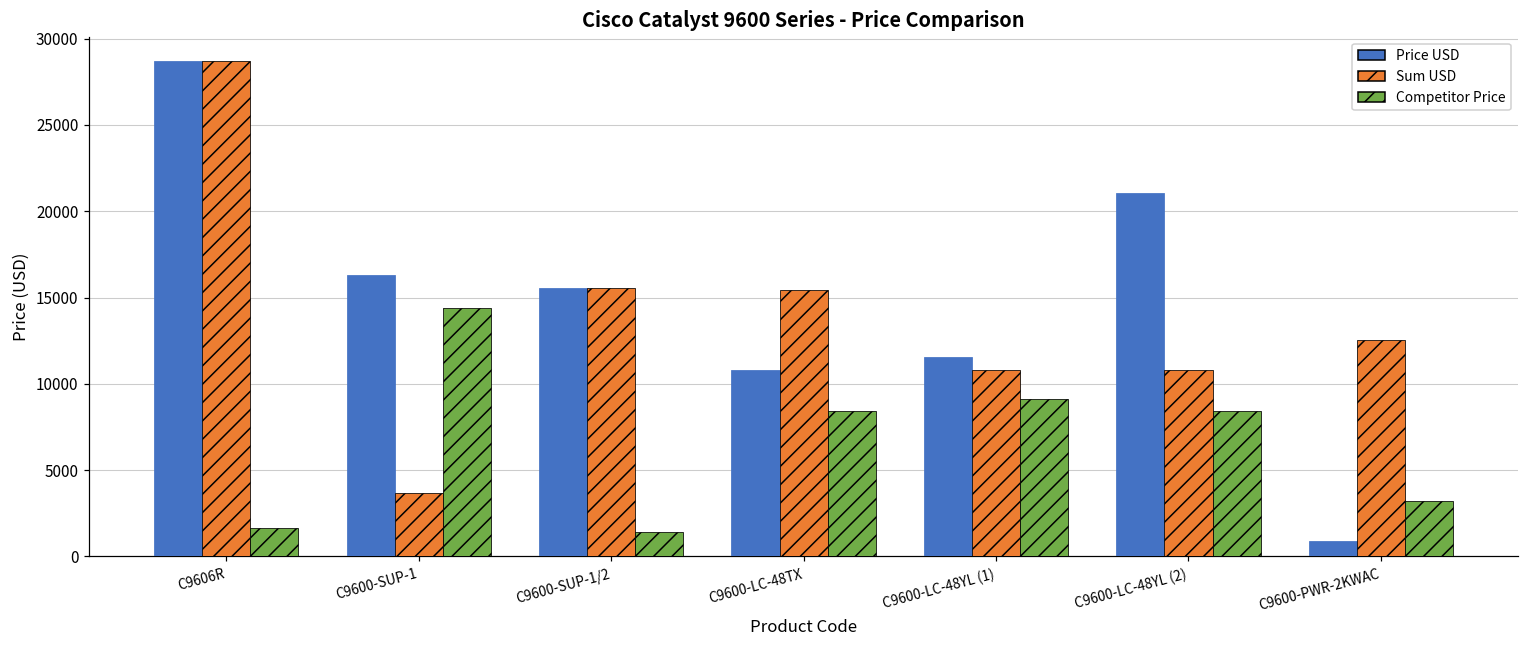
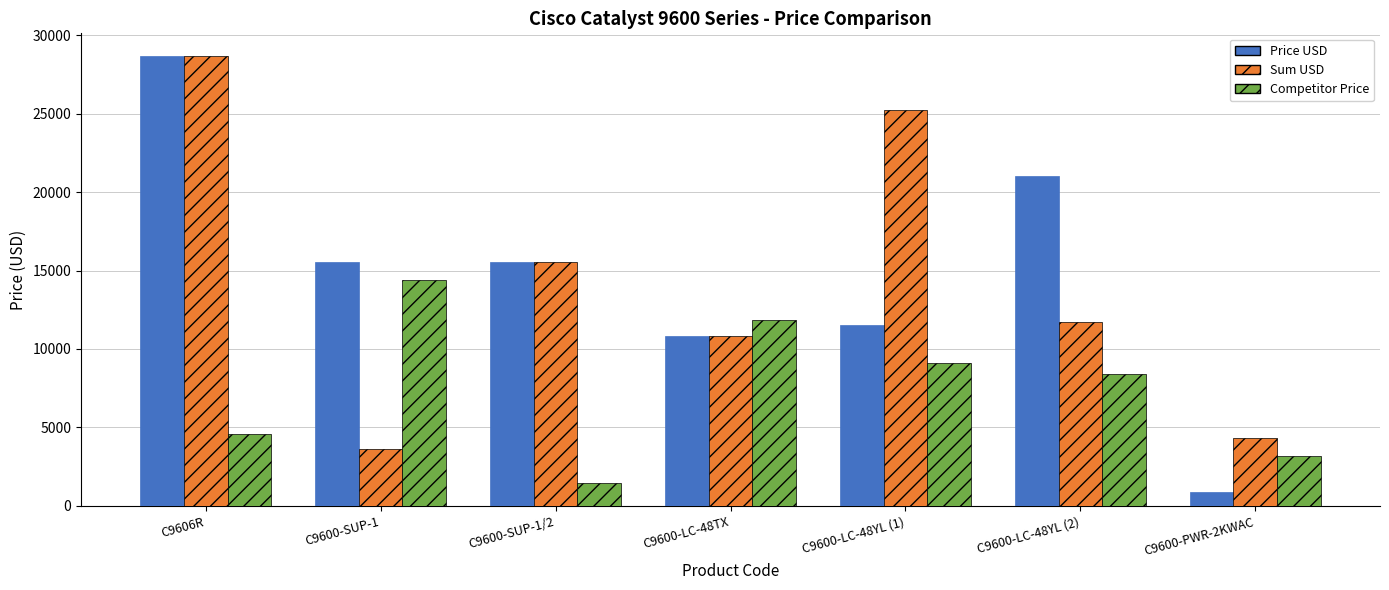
Competitor Price, C9606R: 1700 -> 4600
Price USD, C9600-SUP-1: 16300 -> 15600
Sum USD, C9600-LC-48TX: 15500 -> 10800
Competitor Price, C9600-LC-48TX: 8400 -> 11900
Sum USD, C9600-LC-48YL (1): 10800 -> 25200
Sum USD, C9600-LC-48YL (2): 10800 -> 11700
Sum USD, C9600-PWR-2KWAC: 12500 -> 4300
